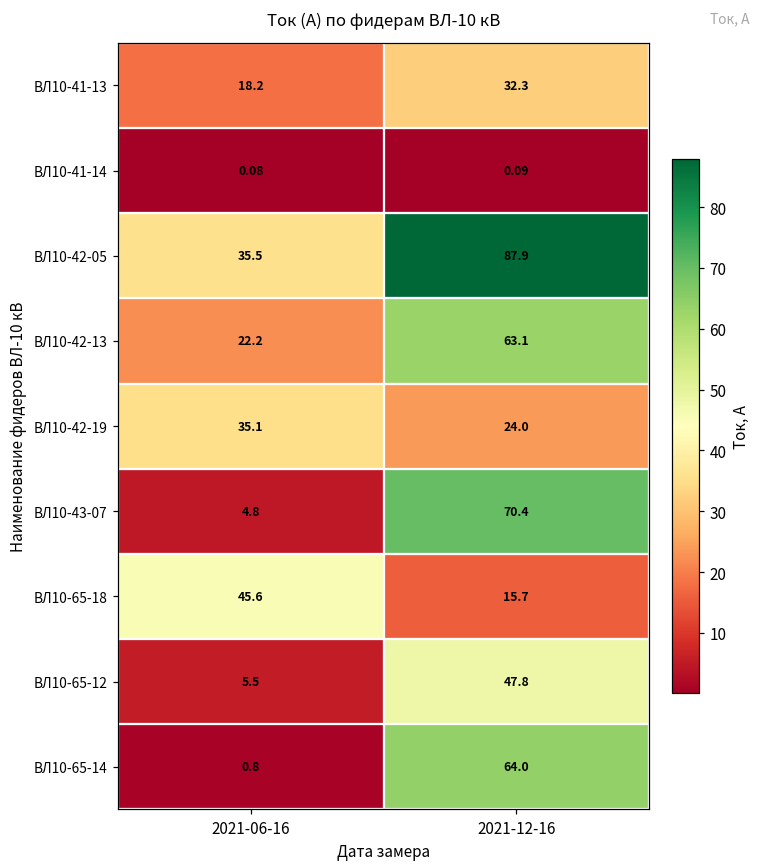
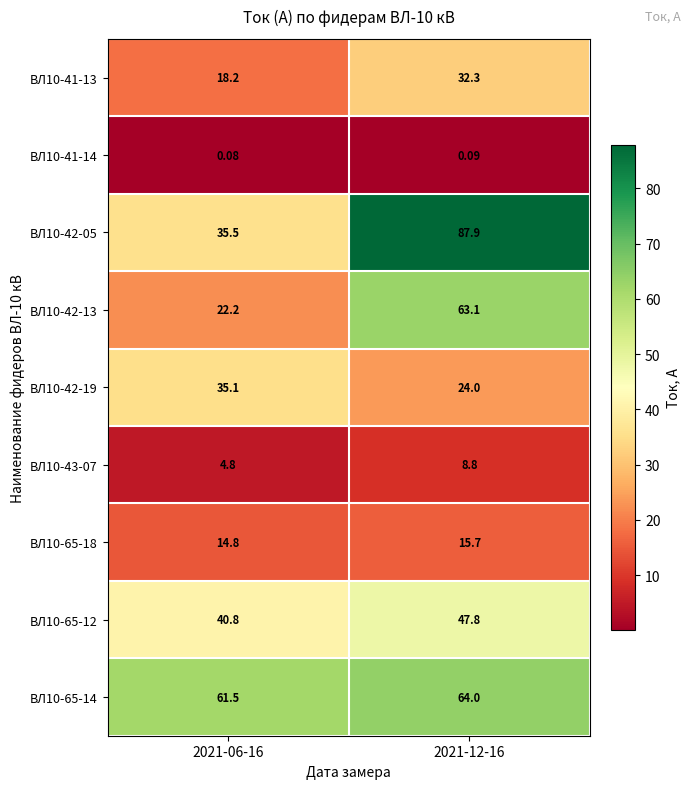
ВЛ10-43-07, 2021-12-16: 70.4 -> 8.8
ВЛ10-65-18, 2021-06-16: 45.6 -> 14.8
ВЛ10-65-12, 2021-06-16: 5.5 -> 40.8
ВЛ10-65-14, 2021-06-16: 0.8 -> 61.5
